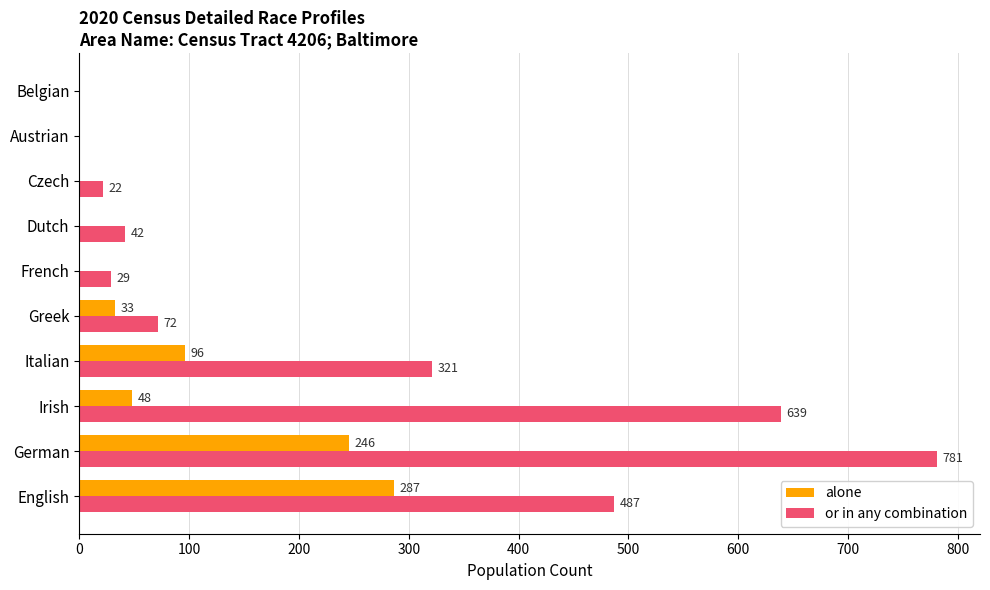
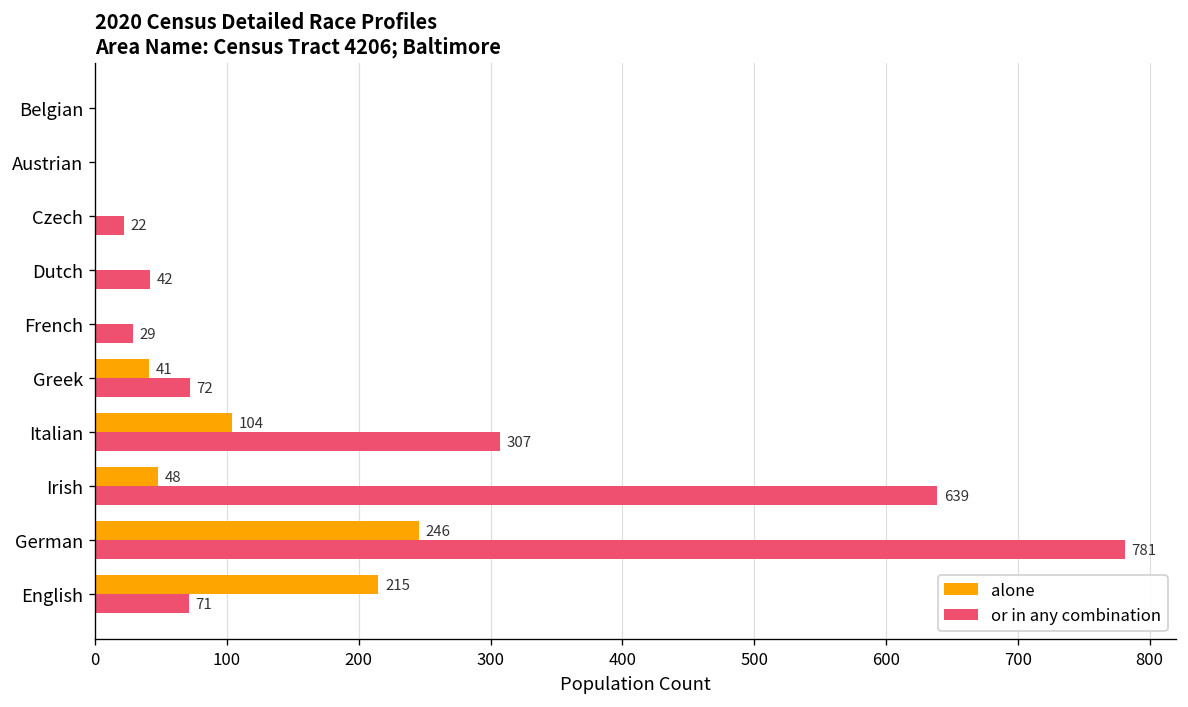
alone, Greek: 33 -> 41
alone, Italian: 96 -> 104
or in any combination, Italian: 321 -> 307
alone, English: 287 -> 215
or in any combination, English: 487 -> 71
